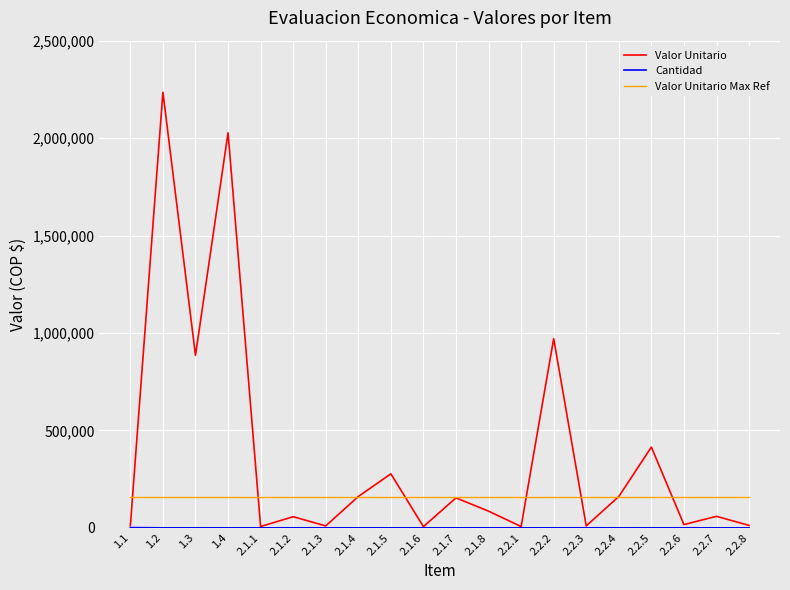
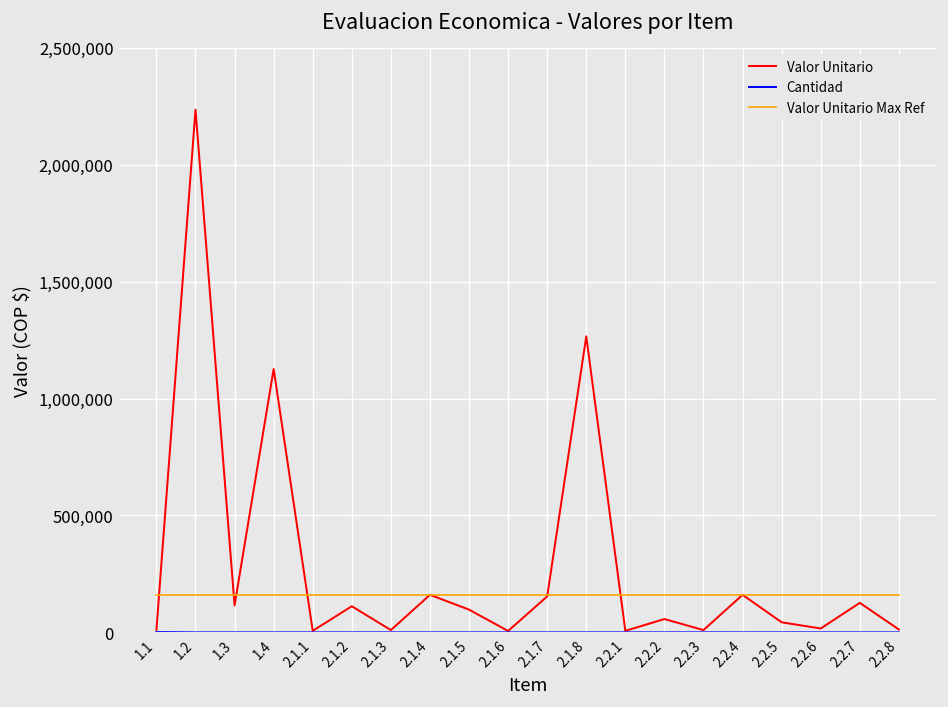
Valor Unitario, 1.3: 880,000 -> 120,000
Valor Unitario, 1.4: 2,030,000 -> 1,130,000
Valor Unitario, 2.1.2: 60,000 -> 110,000
Valor Unitario, 2.1.5: 280,000 -> 100,000
Valor Unitario, 2.1.8: 90,000 -> 1,270,000
Valor Unitario, 2.2.2: 970,000 -> 60,000
Valor Unitario, 2.2.5: 410,000 -> 40,000
Valor Unitario, 2.2.7: 60,000 -> 130,000
